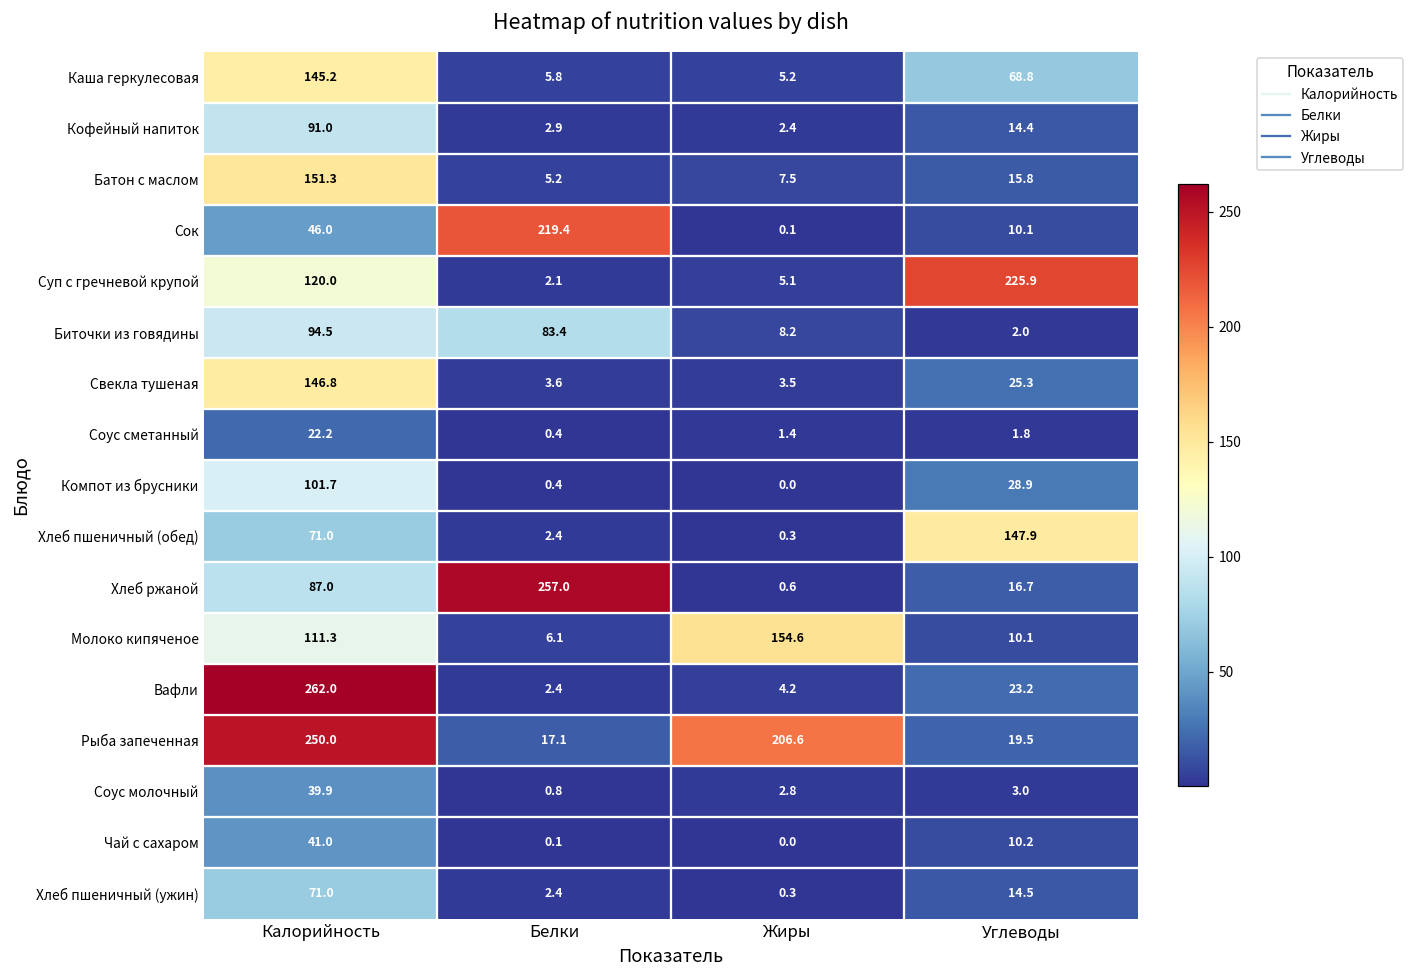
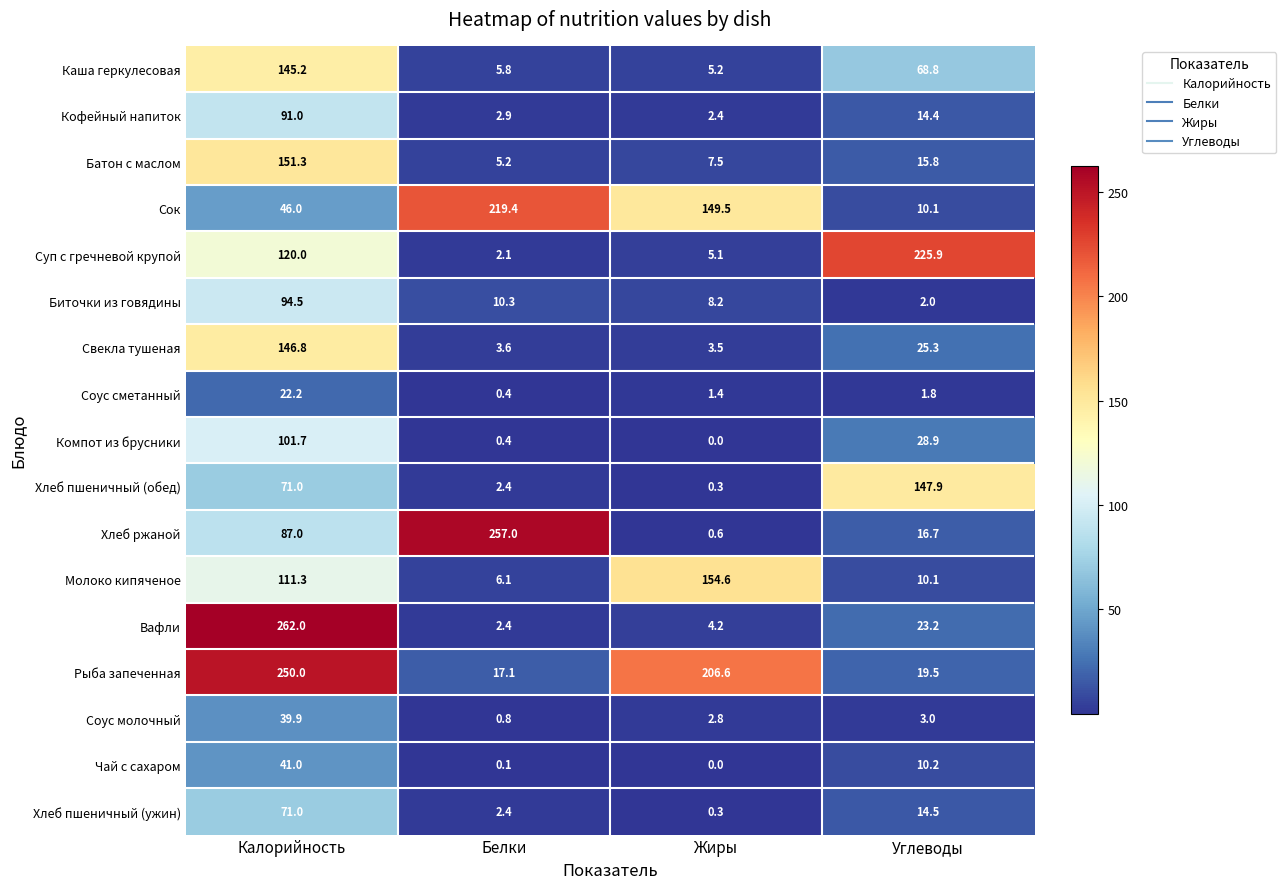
Сок, Жиры: 0.1 -> 149.5
Биточки из говядины, Белки: 83.4 -> 10.3
